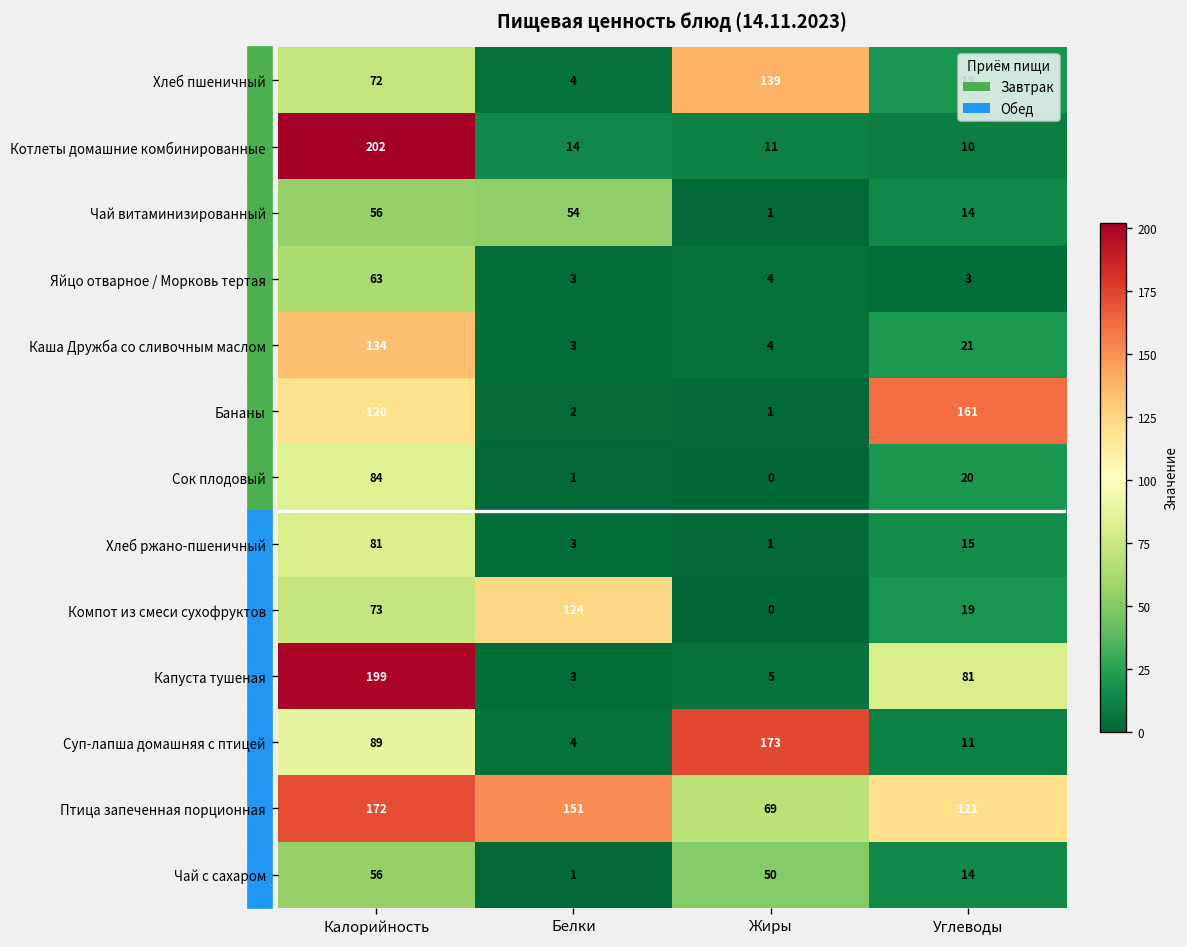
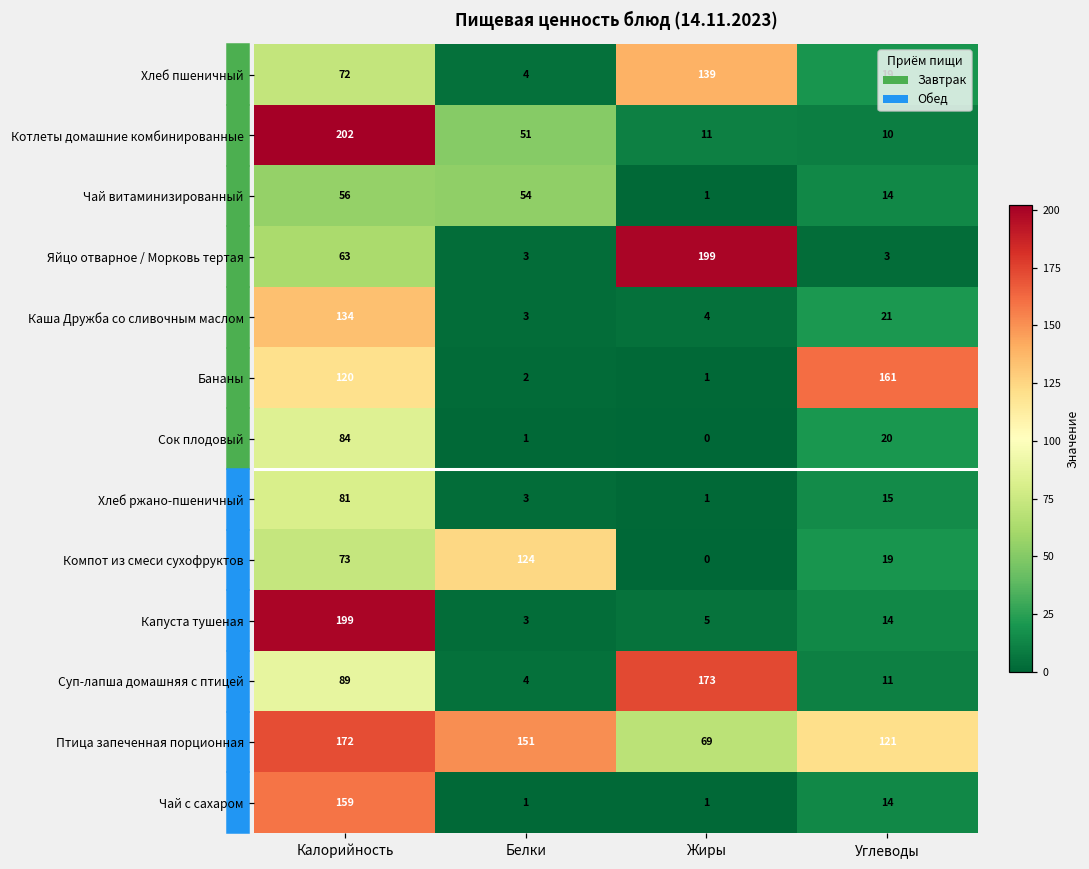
Котлеты домашние комбинированные, Белки: 14 -> 51
Яйцо отварное / Морковь тертая, Жиры: 4 -> 199
Капуста тушеная, Углеводы: 81 -> 14
Чай с сахаром, Калорийность: 56 -> 159
Чай с сахаром, Жиры: 50 -> 1
